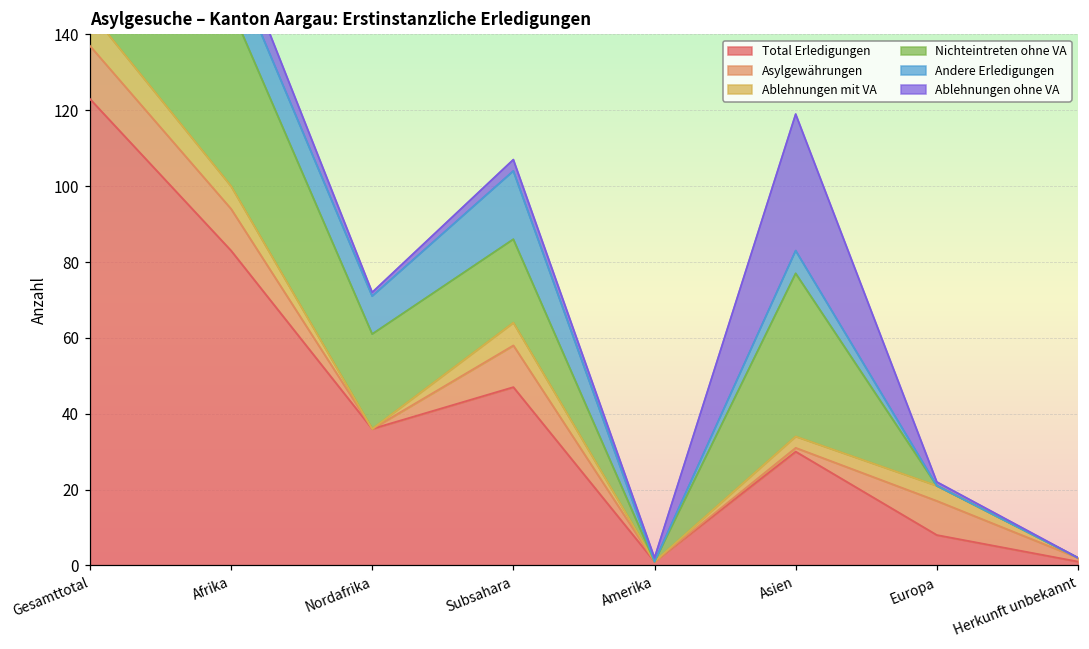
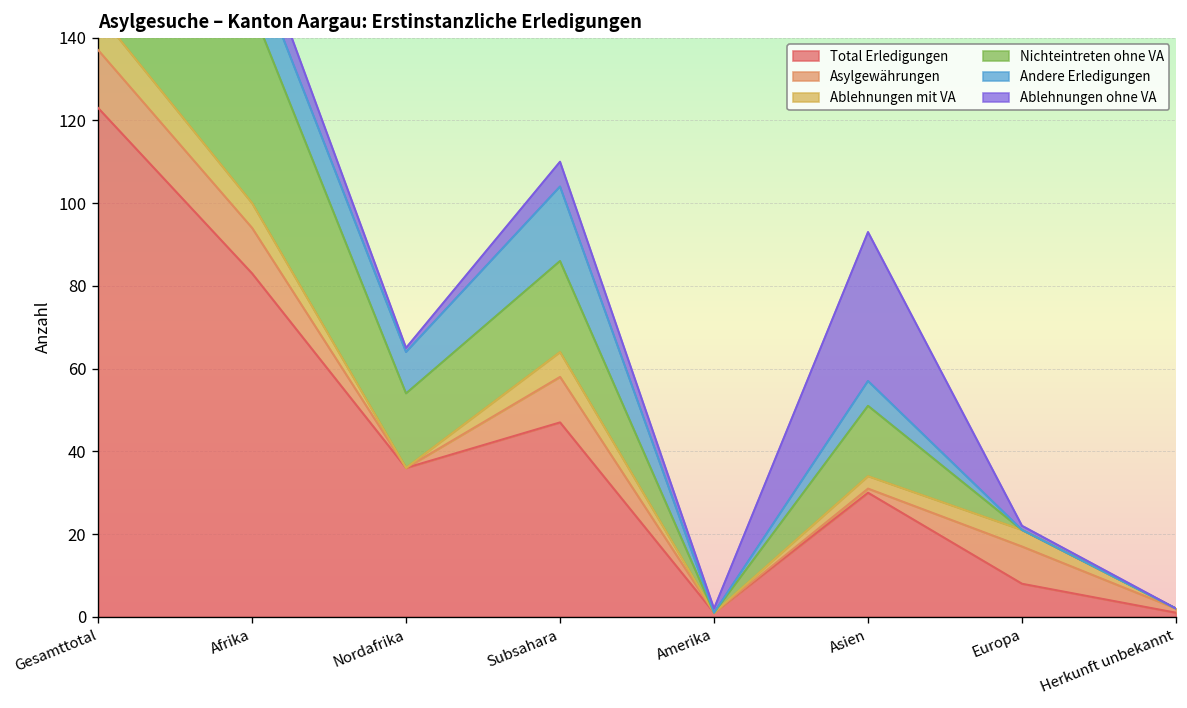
Nichteintreten ohne VA, Nordafrika: 25 -> 18
Ablehnungen ohne VA, Subsahara: 3 -> 6
Nichteintreten ohne VA, Asien: 43 -> 17
